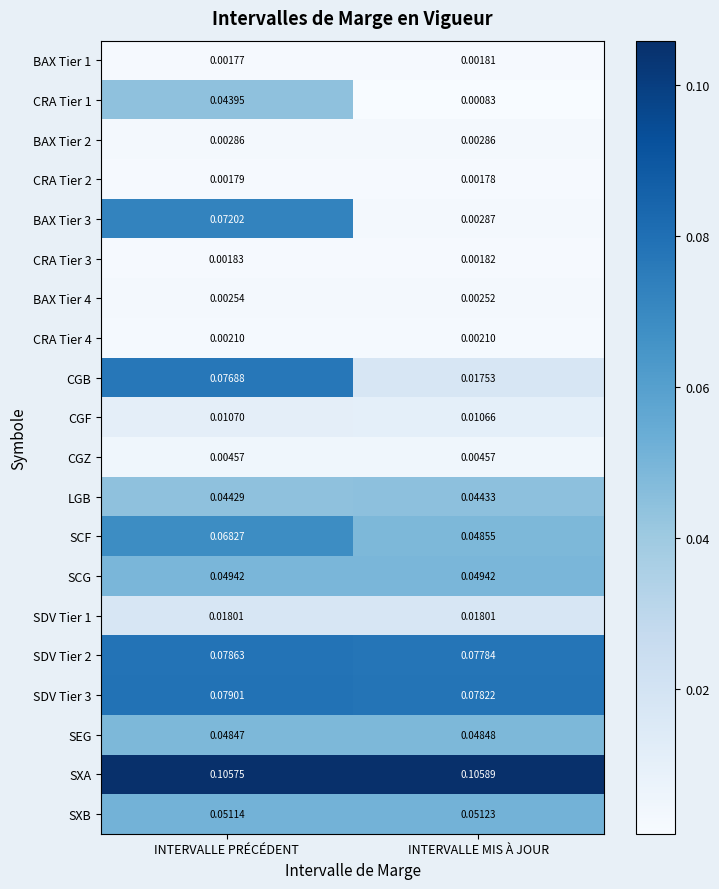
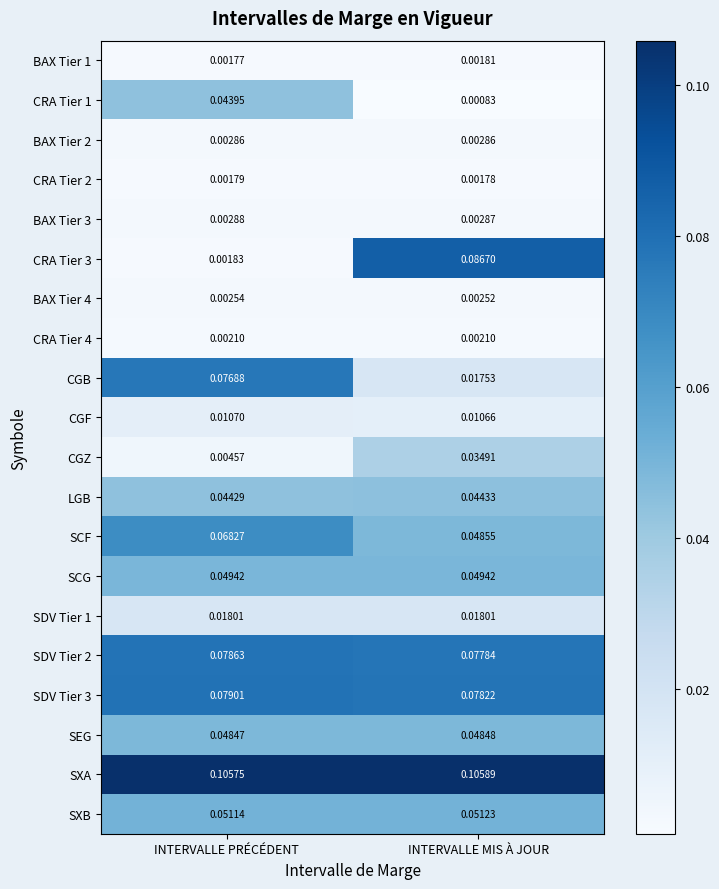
BAX Tier 3, INTERVALLE PRÉCÉDENT: 0.07202 -> 0.00288
CRA Tier 3, INTERVALLE MIS À JOUR: 0.00182 -> 0.08670
CGZ, INTERVALLE MIS À JOUR: 0.00457 -> 0.03491
